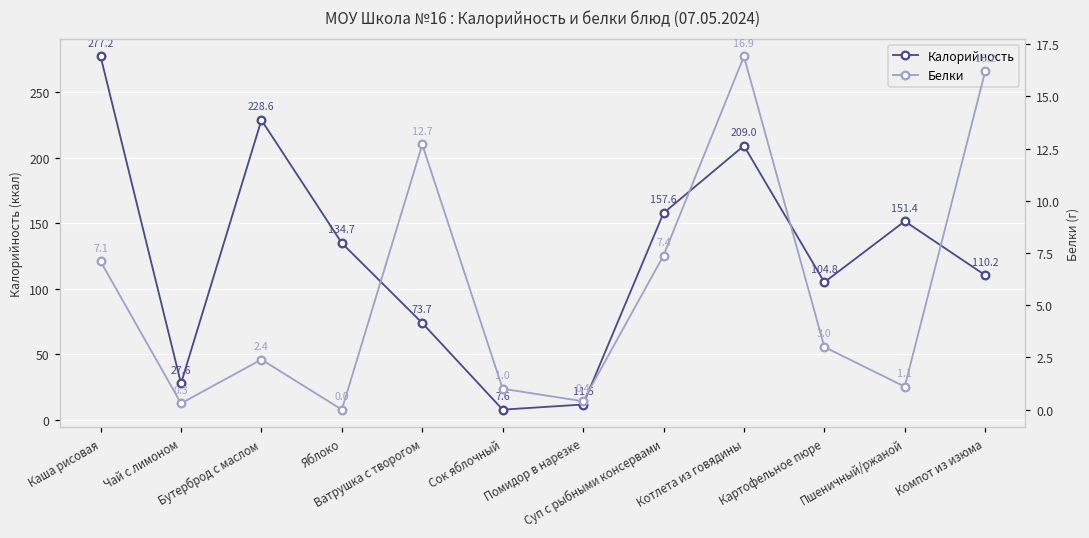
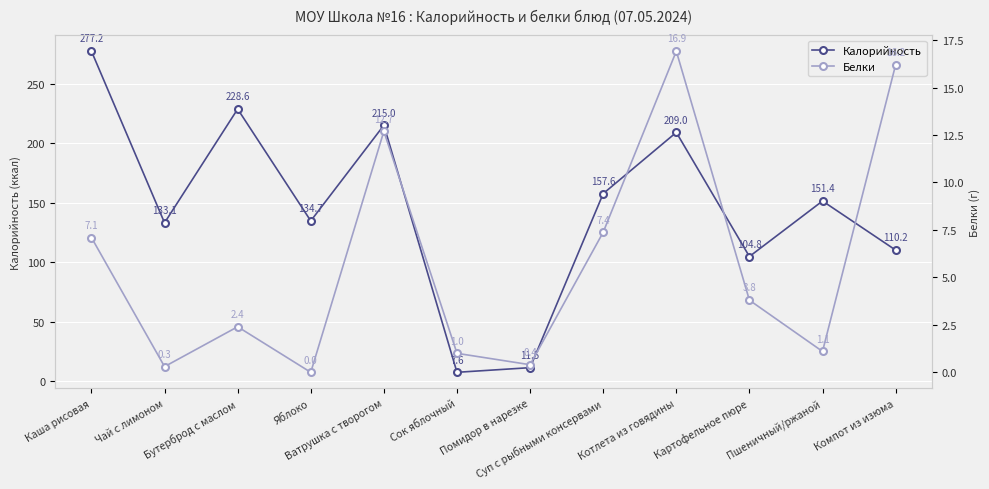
Калорийность, Чай с лимоном: 27.6 -> 133.1
Калорийность, Ватрушка с творогом: 73.7 -> 215.0
Белки, Картофельное пюре: 3.0 -> 3.8
